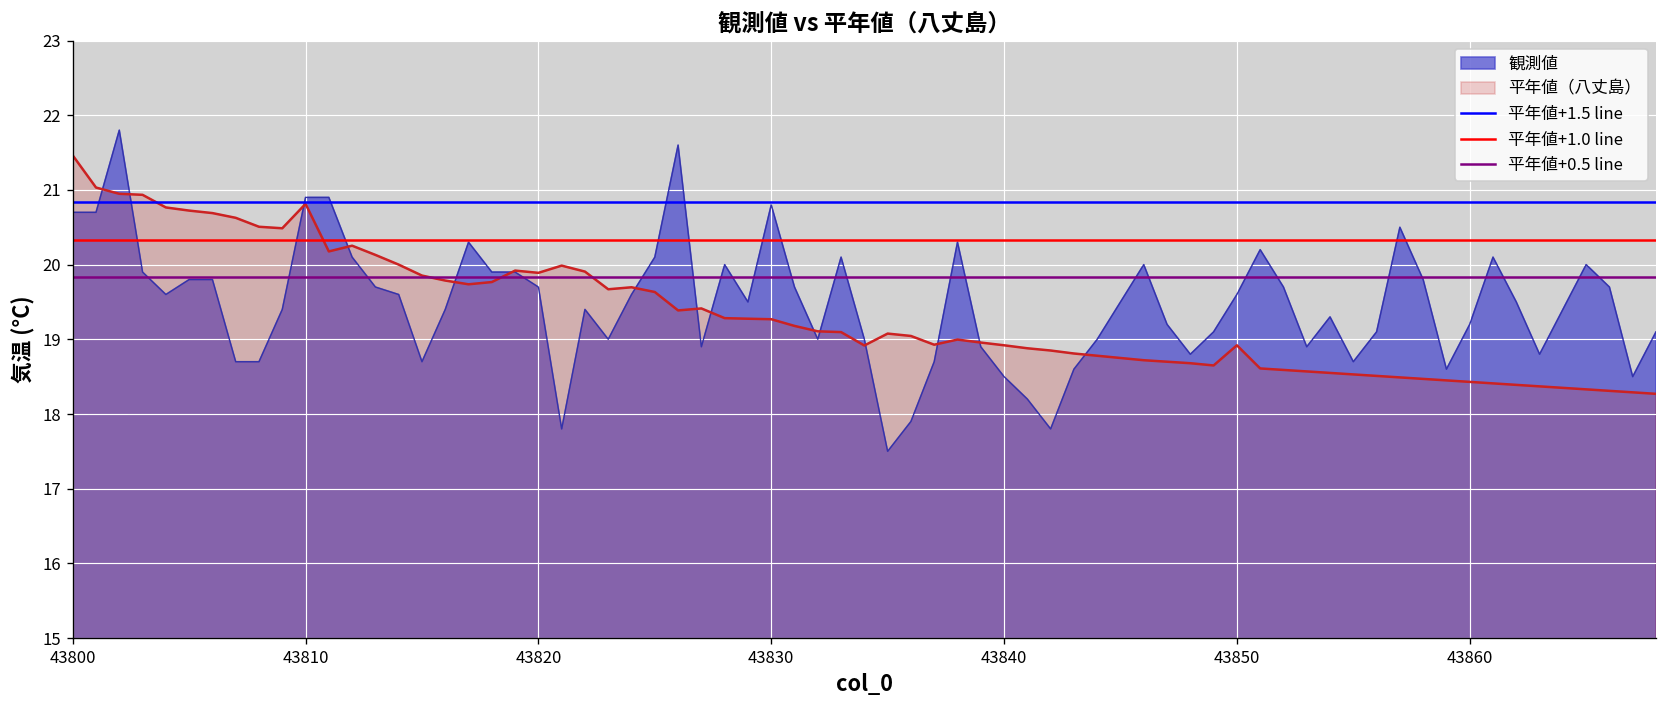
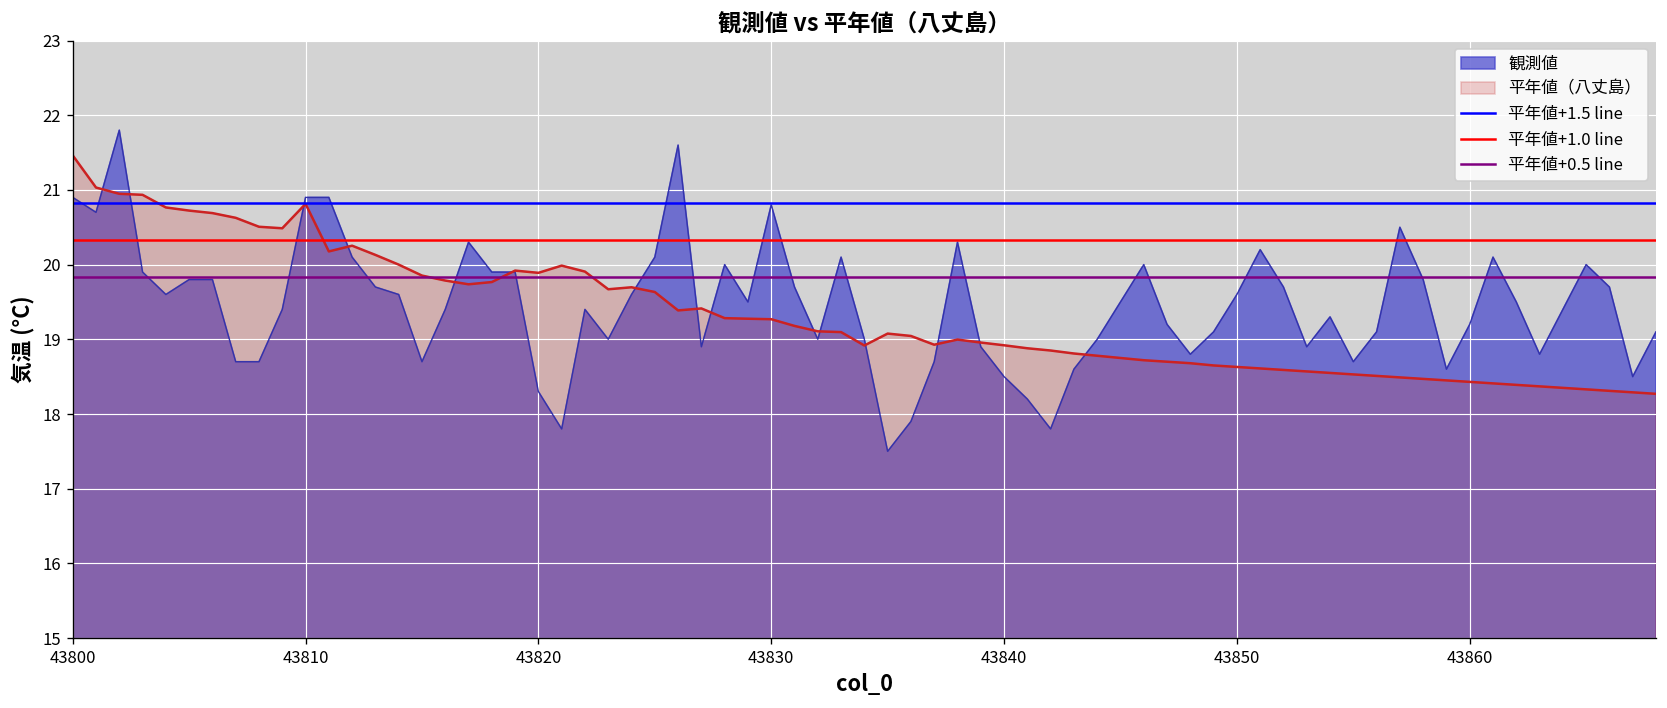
観測値, 43800: 20.7 -> 20.9
観測値, 43820: 19.7 -> 18.3
平年値（八丈島）, 43850: 18.9 -> 18.6
